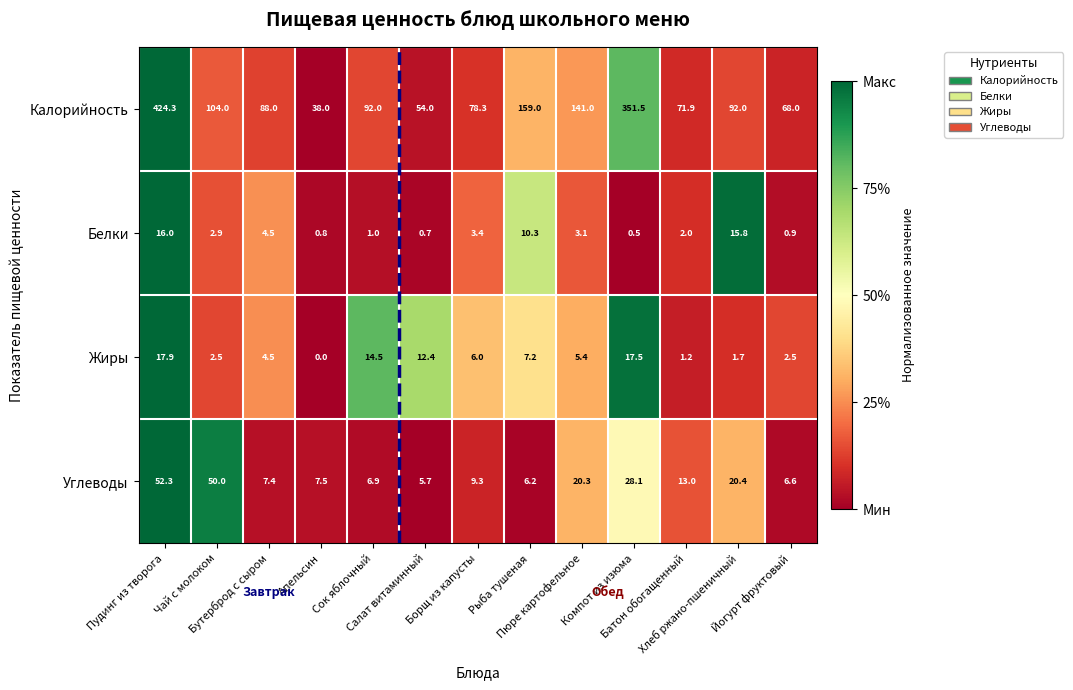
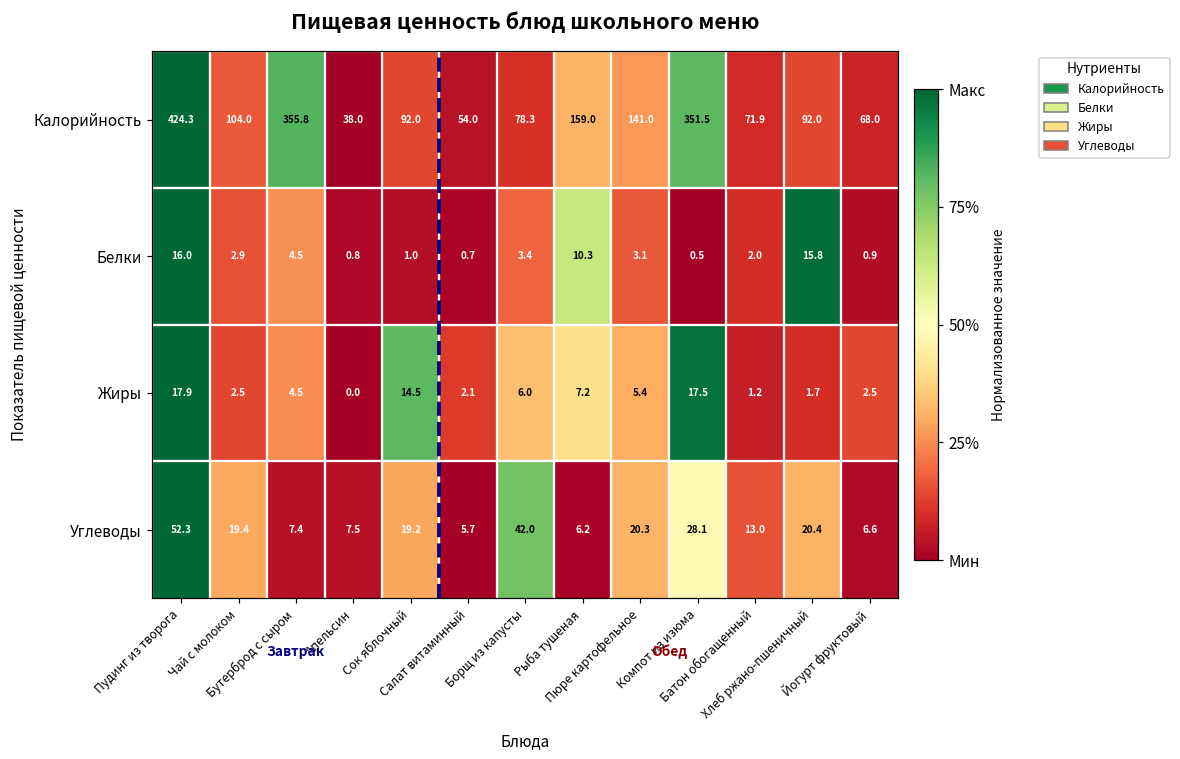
Калорийность, Бутерброд с сыром: 88.0 -> 355.8
Жиры, Салат витаминный: 12.4 -> 2.1
Углеводы, Чай с молоком: 50.0 -> 19.4
Углеводы, Сок яблочный: 6.9 -> 19.2
Углеводы, Борщ из капусты: 9.3 -> 42.0
